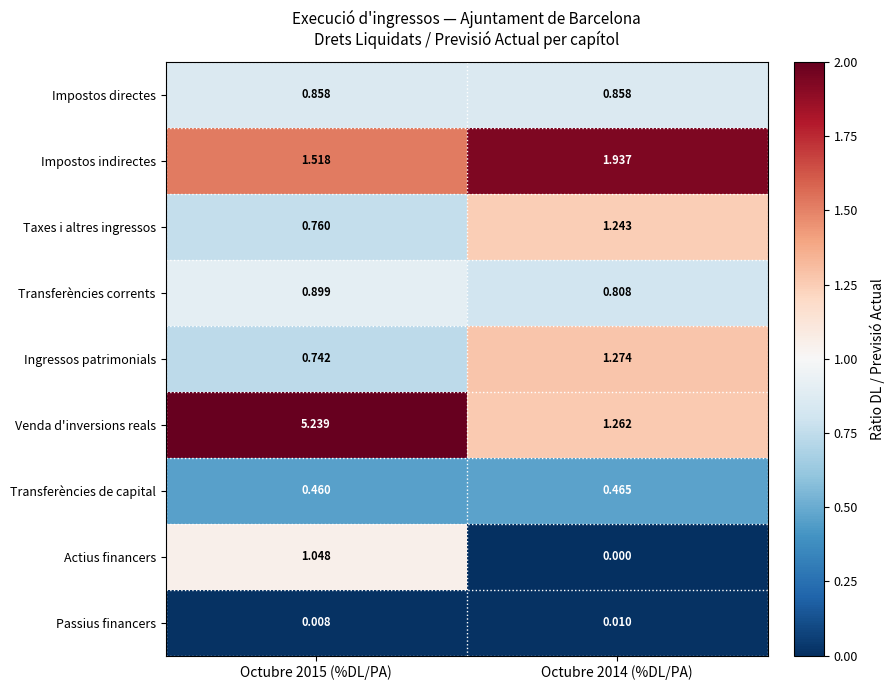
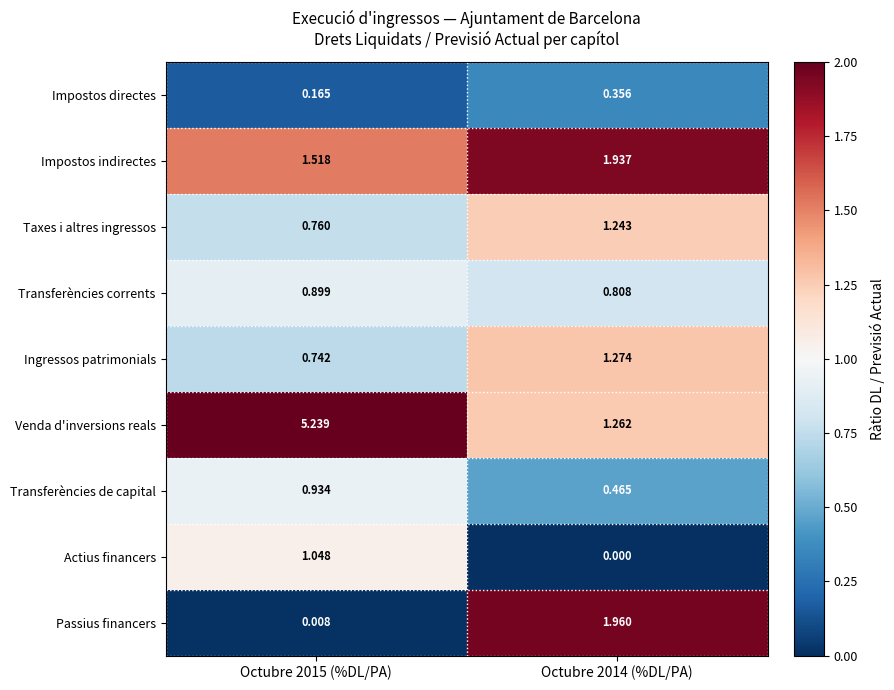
Impostos directes, Octubre 2015 (%DL/PA): 0.858 -> 0.165
Impostos directes, Octubre 2014 (%DL/PA): 0.858 -> 0.356
Transferències de capital, Octubre 2015 (%DL/PA): 0.460 -> 0.934
Passius financers, Octubre 2014 (%DL/PA): 0.010 -> 1.960
